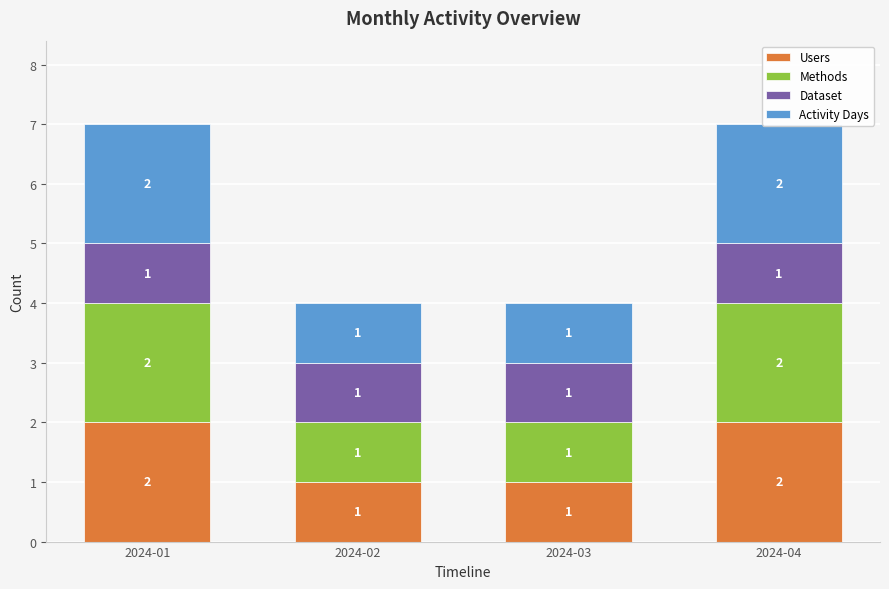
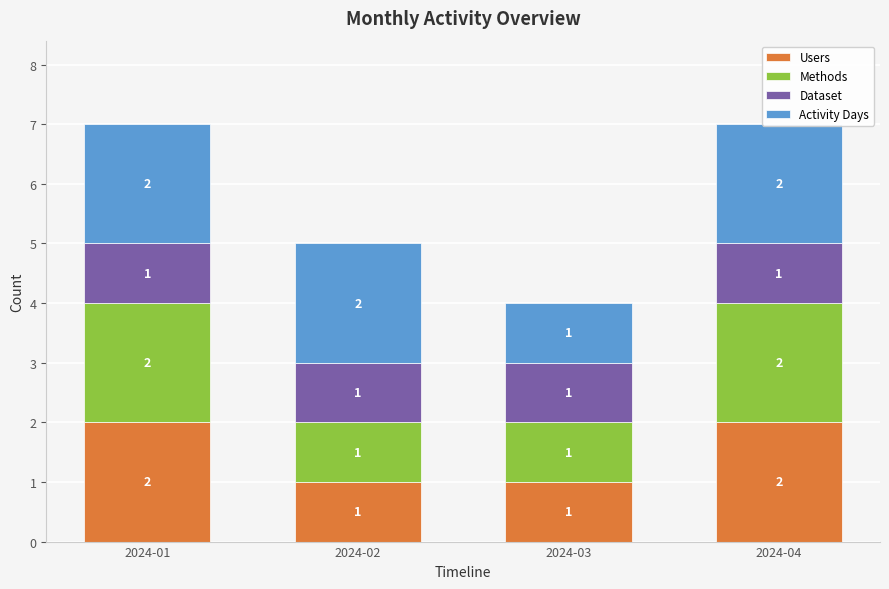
Activity Days, 2024-02: 1 -> 2
